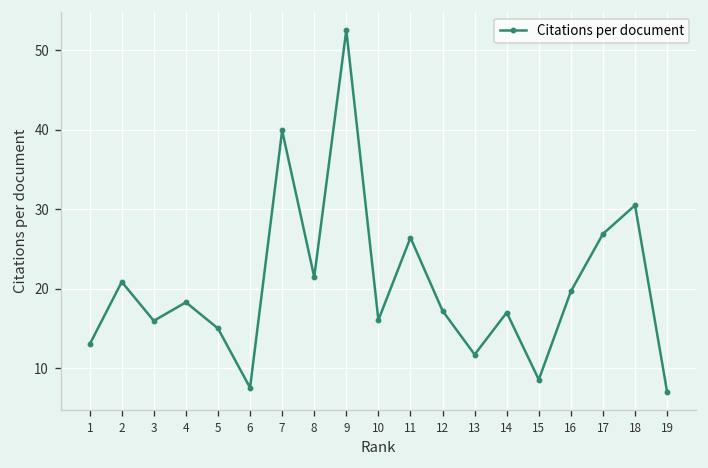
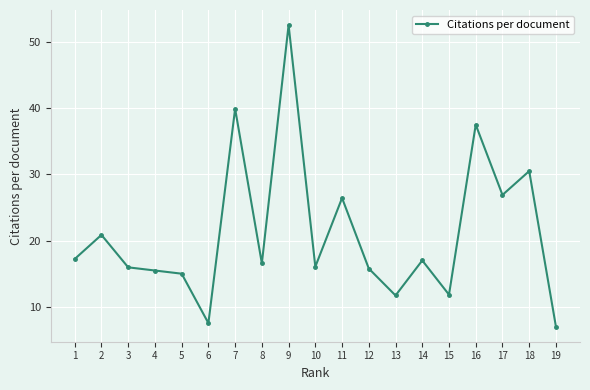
1: 13 -> 17
4: 18 -> 15
8: 21 -> 17
12: 17 -> 16
15: 9 -> 12
16: 20 -> 38
